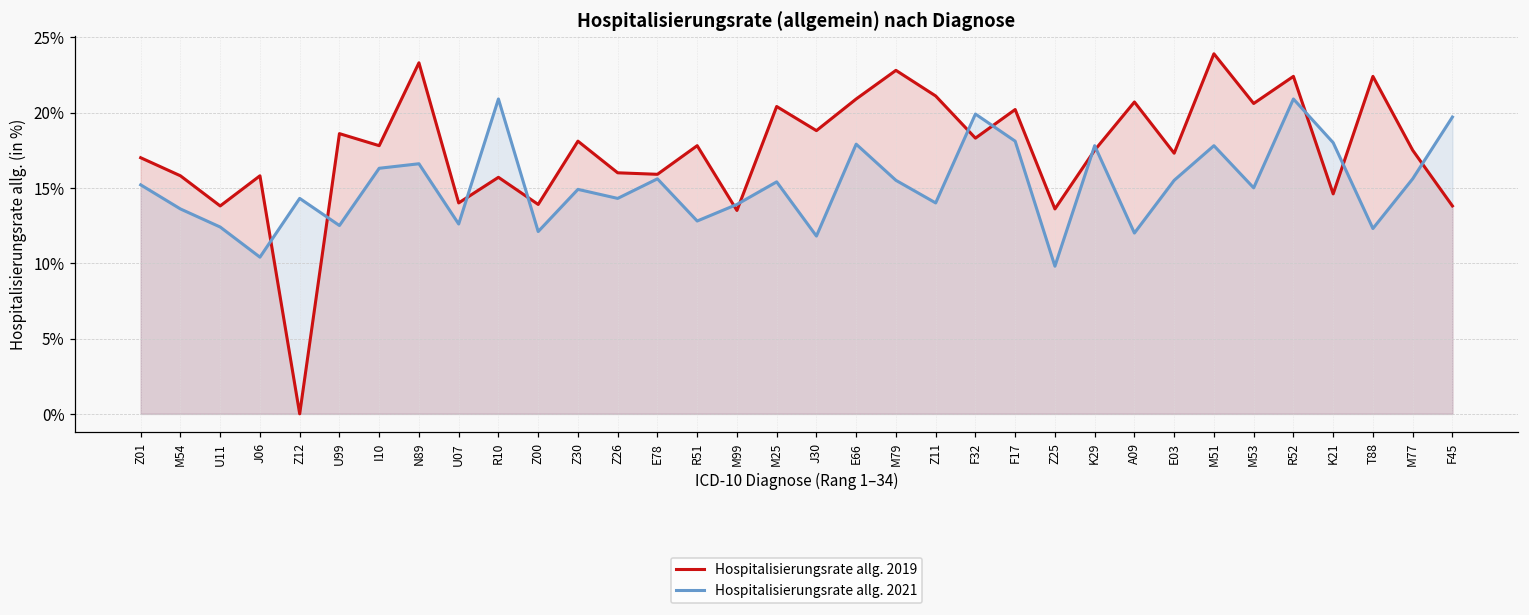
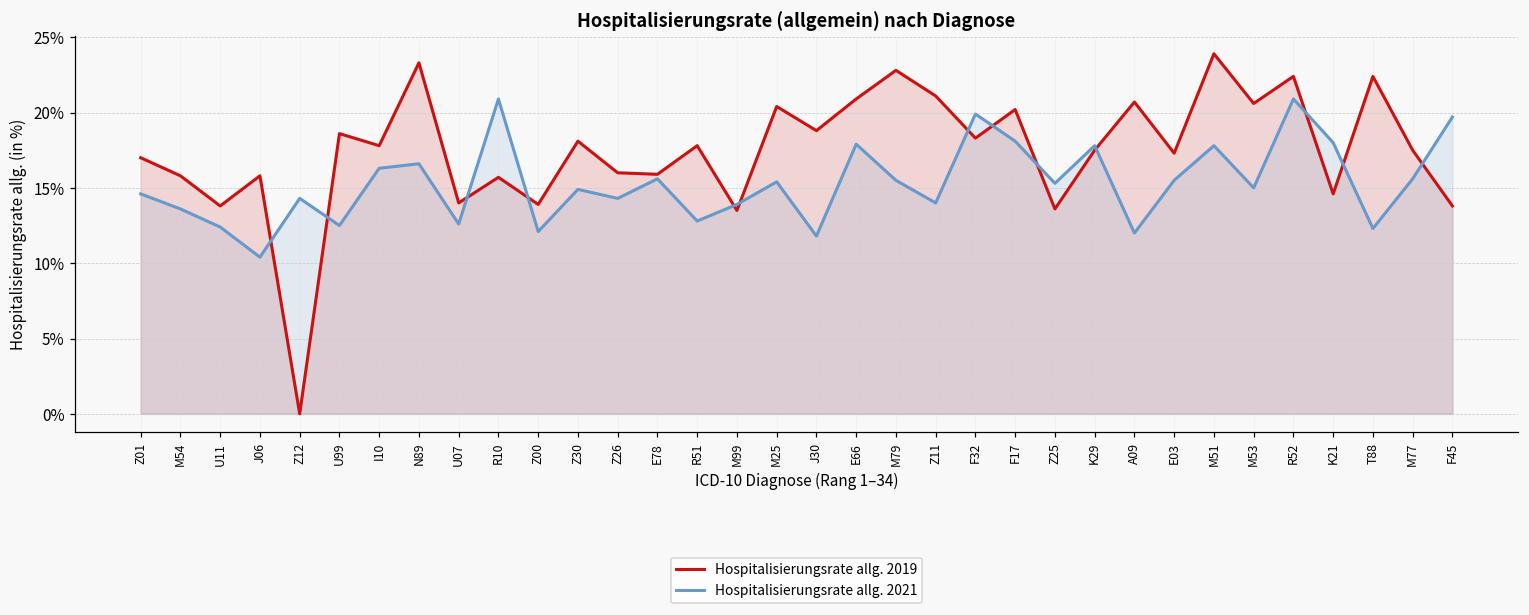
Hospitalisierungsrate allg. 2021, Z01: 15.2% -> 14.6%
Hospitalisierungsrate allg. 2021, Z25: 9.8% -> 15.3%
